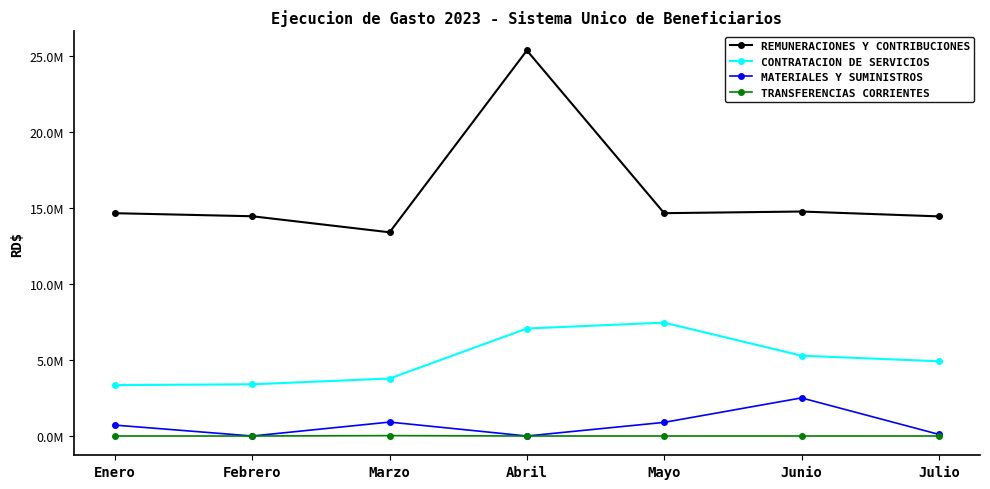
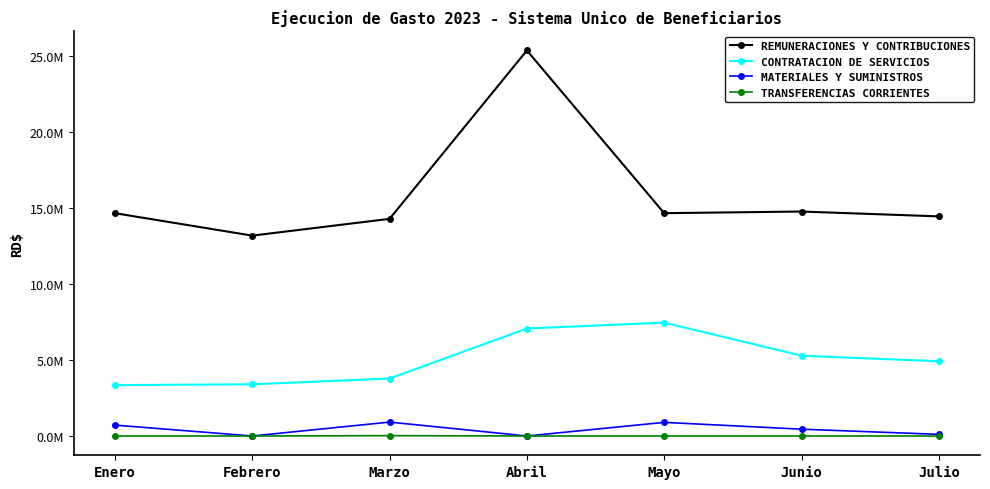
REMUNERACIONES Y CONTRIBUCIONES, Febrero: 14400000 -> 13200000
REMUNERACIONES Y CONTRIBUCIONES, Marzo: 13400000 -> 14300000
MATERIALES Y SUMINISTROS, Junio: 2500000 -> 400000
